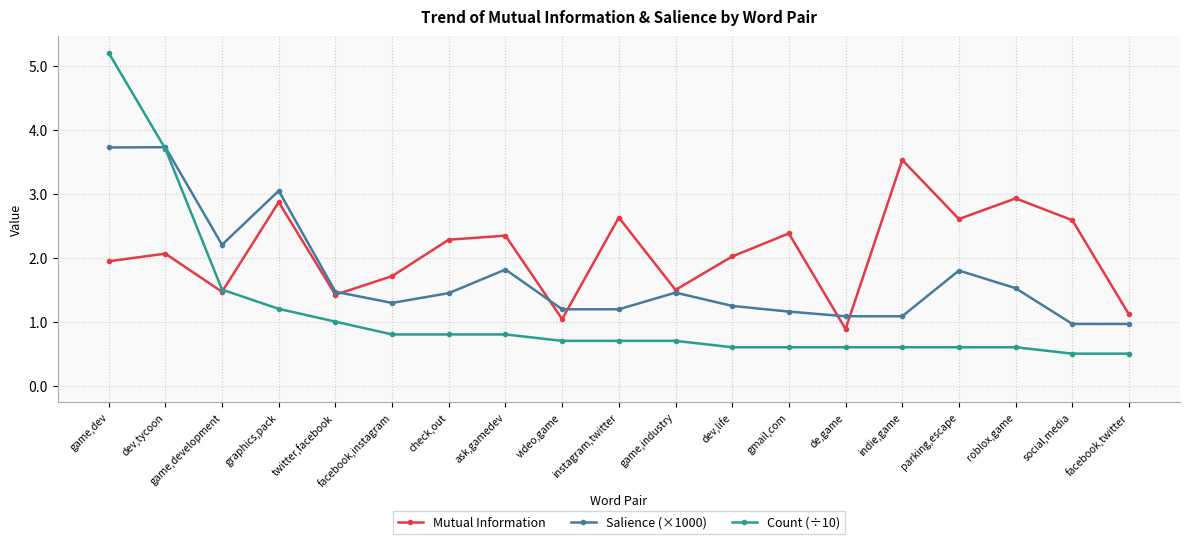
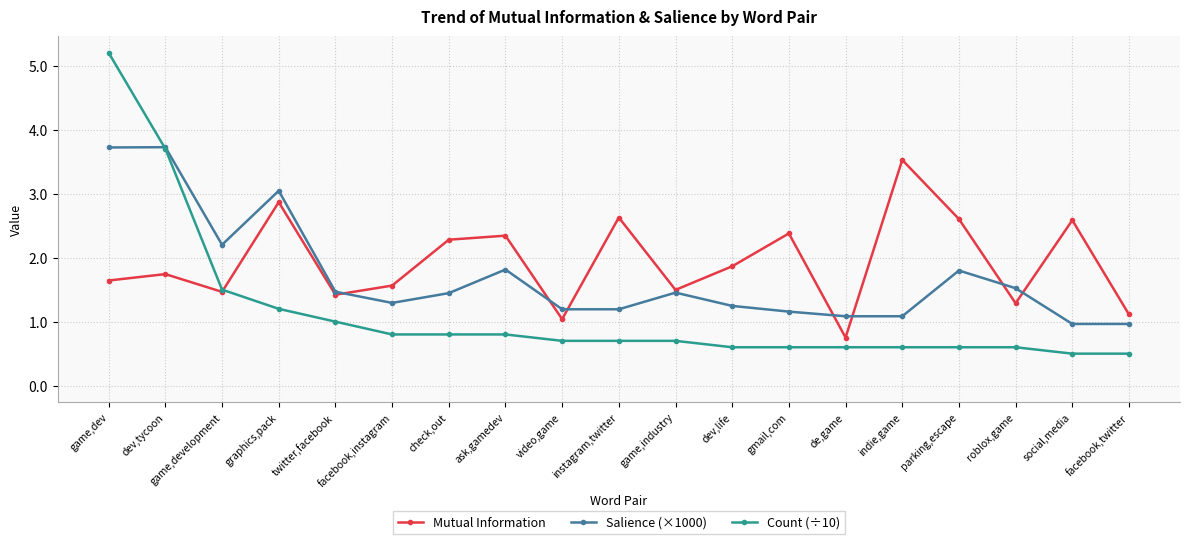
Mutual Information, game,dev: 1.9 -> 1.6
Mutual Information, dev,tycoon: 2.1 -> 1.7
Mutual Information, facebook,instagram: 1.7 -> 1.6
Mutual Information, dev,life: 2.0 -> 1.9
Mutual Information, de,game: 0.9 -> 0.8
Mutual Information, roblox,game: 2.9 -> 1.3
